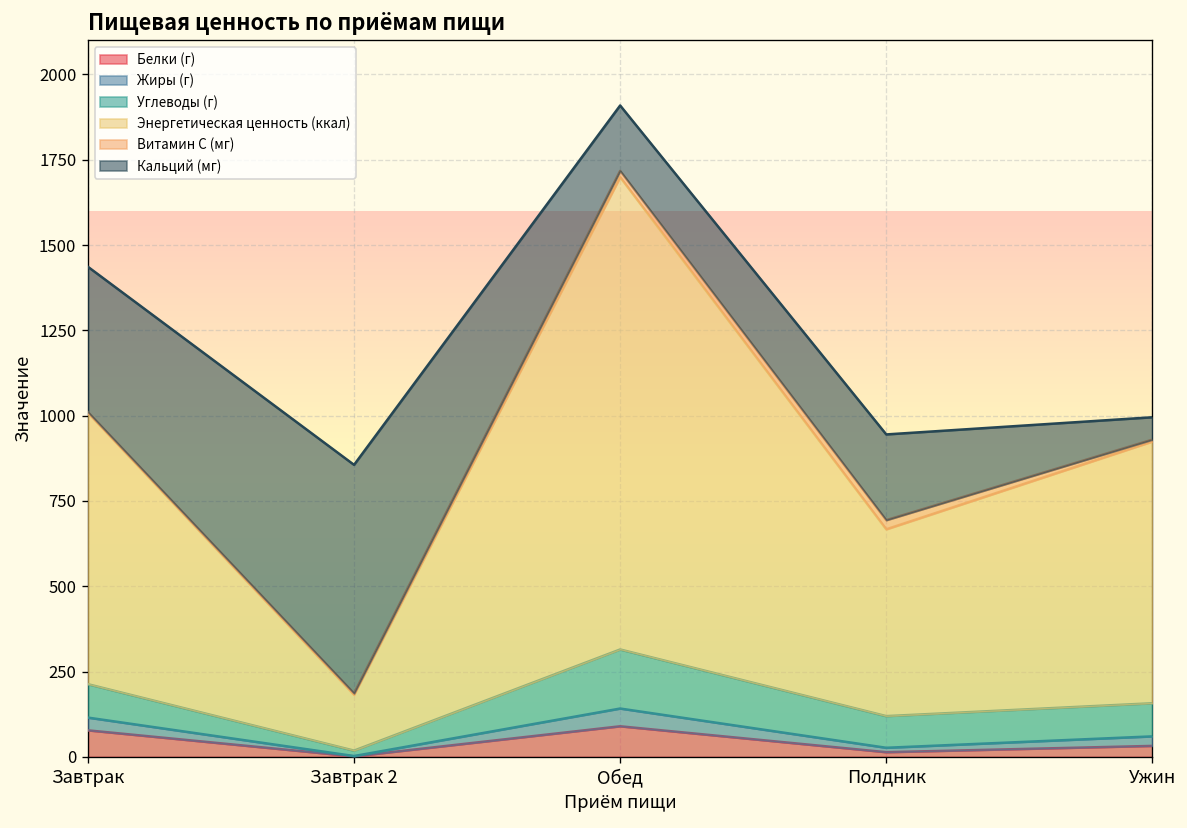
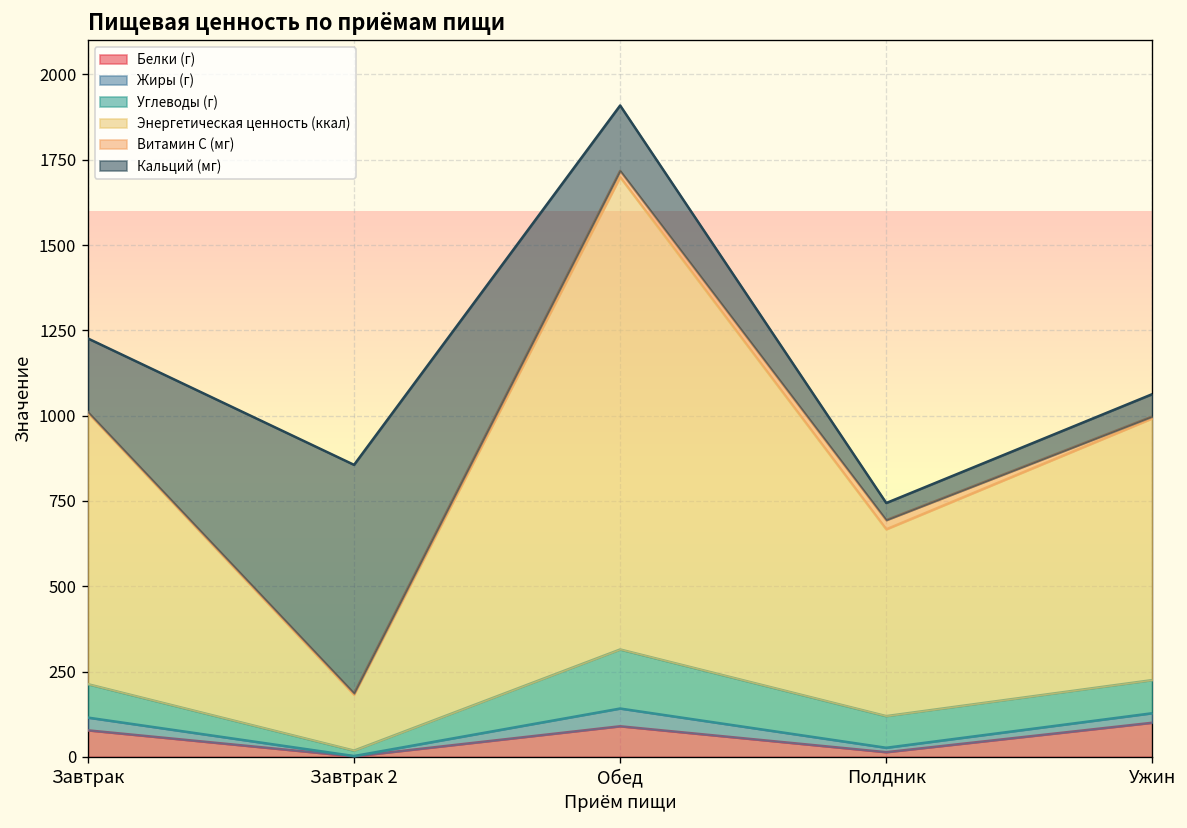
Кальций (мг), Завтрак: 430 -> 220
Кальций (мг), Полдник: 250 -> 50
Белки (г), Ужин: 30 -> 100
